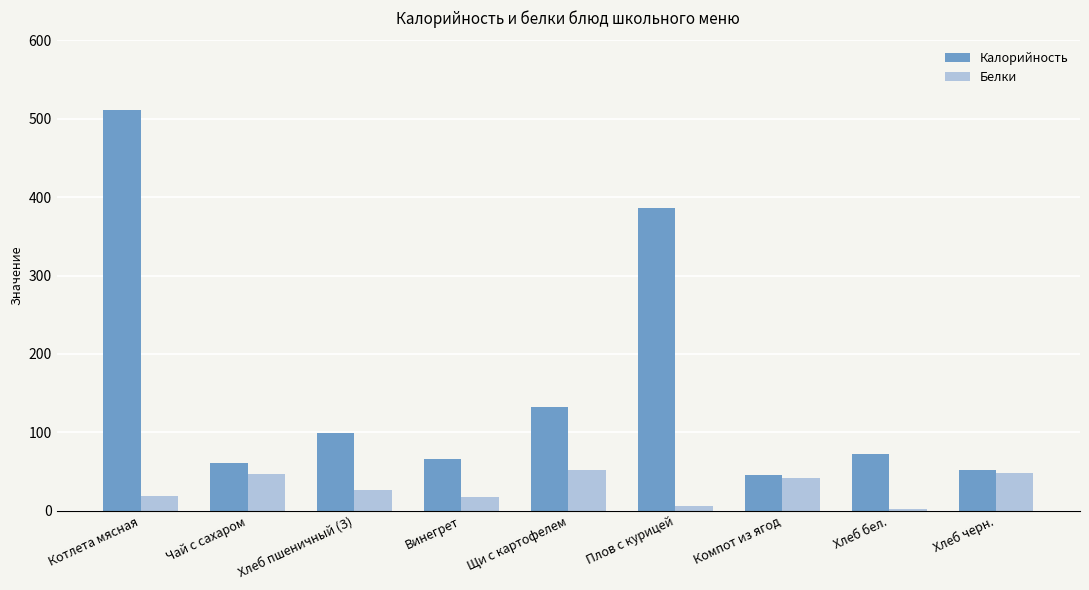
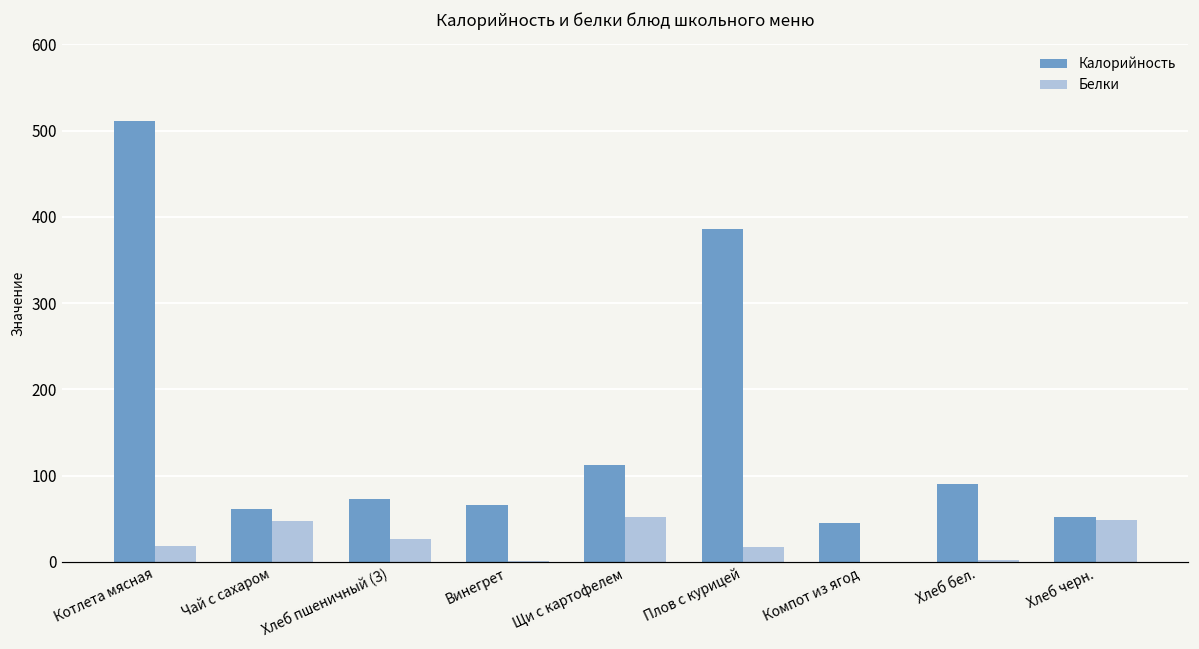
Калорийность, Хлеб пшеничный (З): 100 -> 70
Белки, Винегрет: 20 -> 0
Калорийность, Щи с картофелем: 130 -> 110
Белки, Плов с курицей: 10 -> 20
Белки, Компот из ягод: 40 -> 0
Калорийность, Хлеб бел.: 70 -> 90
